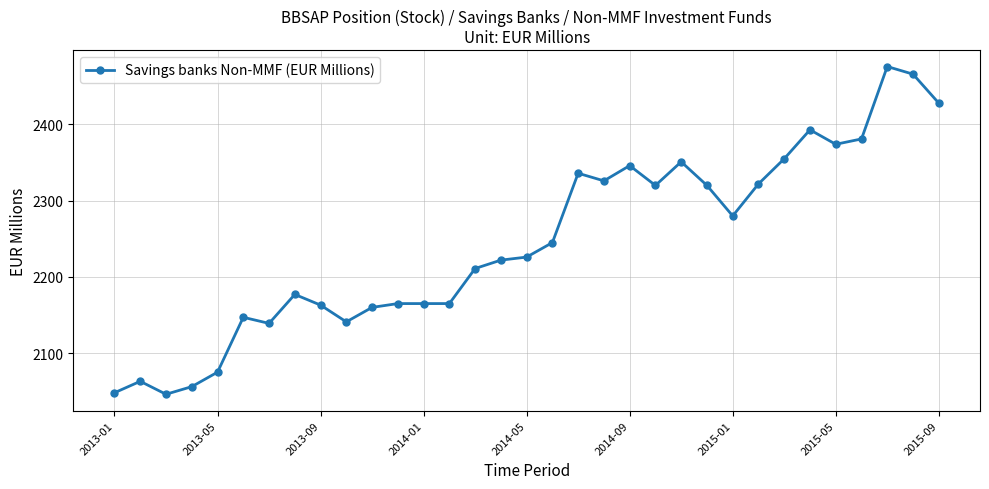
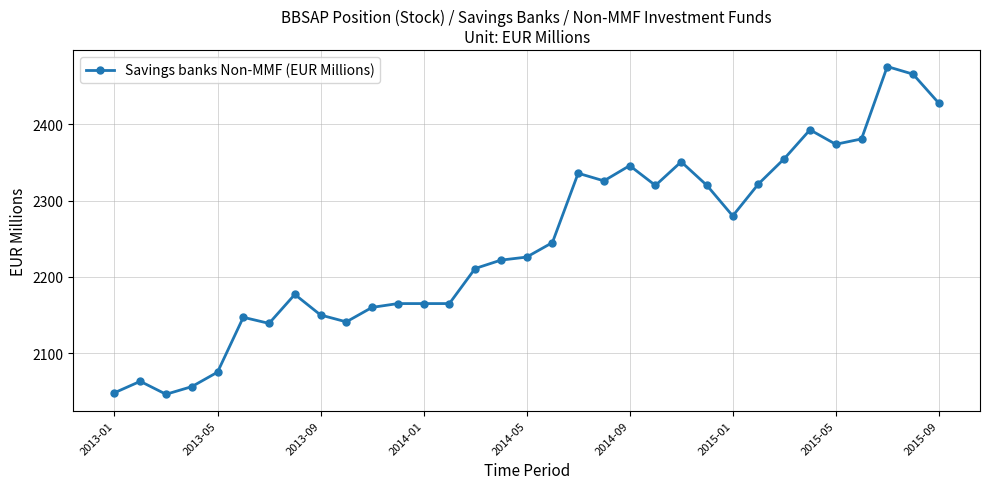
2013-09: 2160 -> 2150
